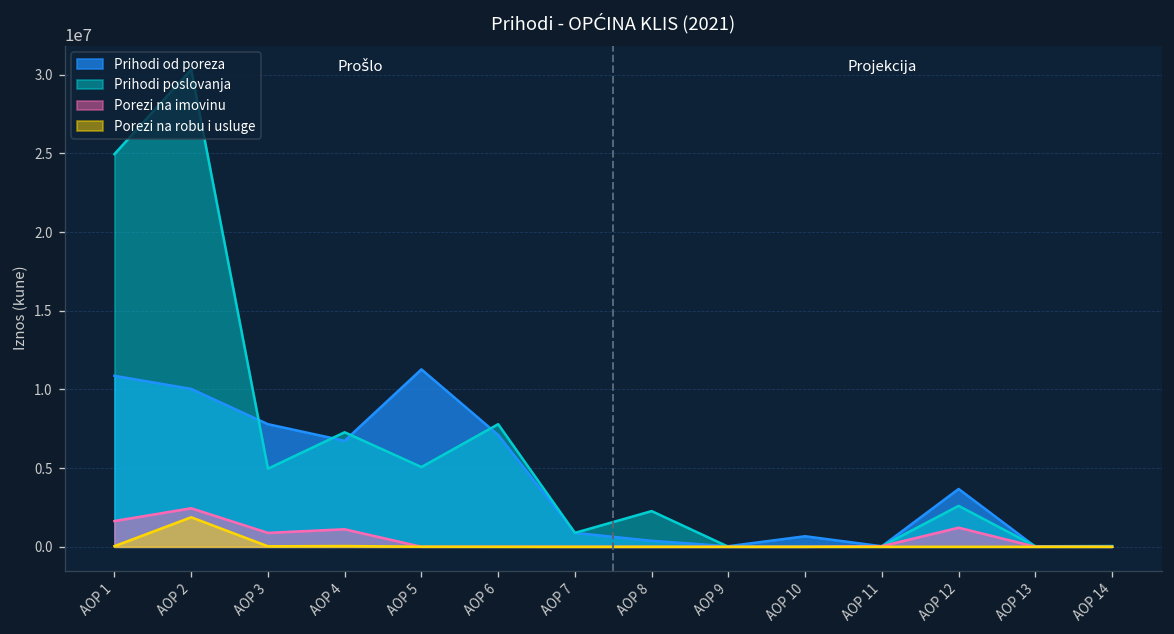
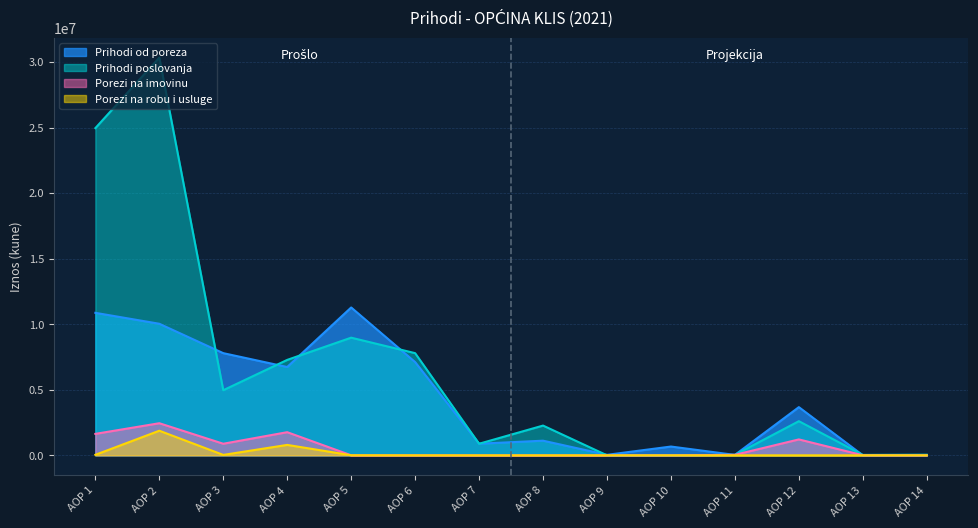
Porezi na imovinu, AOP 4: 1100000 -> 1800000
Porezi na robu i usluge, AOP 4: 0 -> 800000
Prihodi poslovanja, AOP 5: 5100000 -> 9000000
Prihodi od poreza, AOP 8: 400000 -> 1100000
